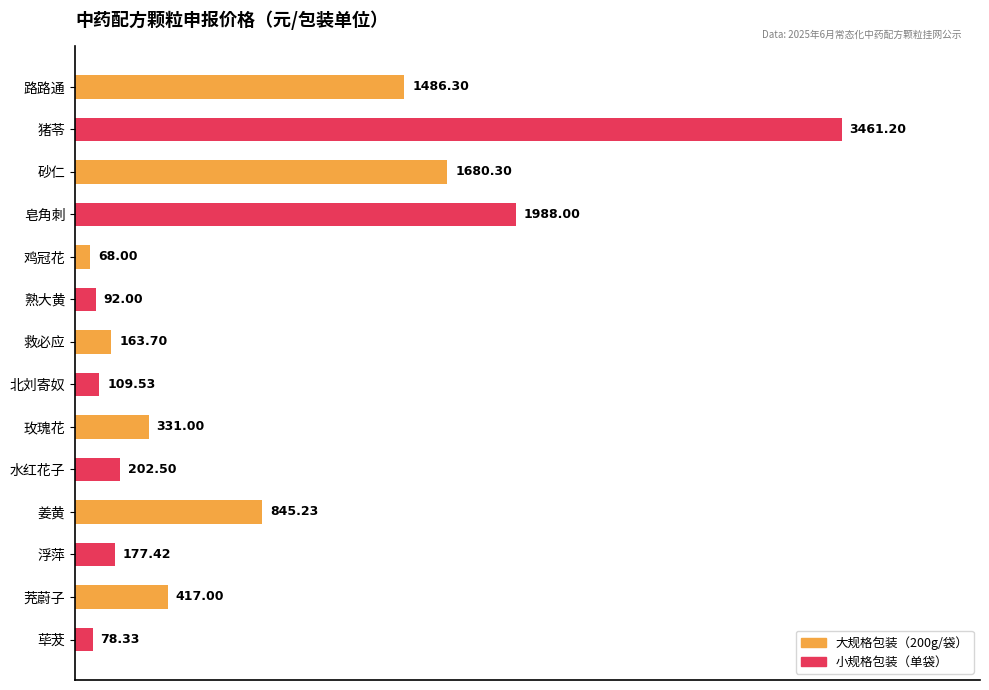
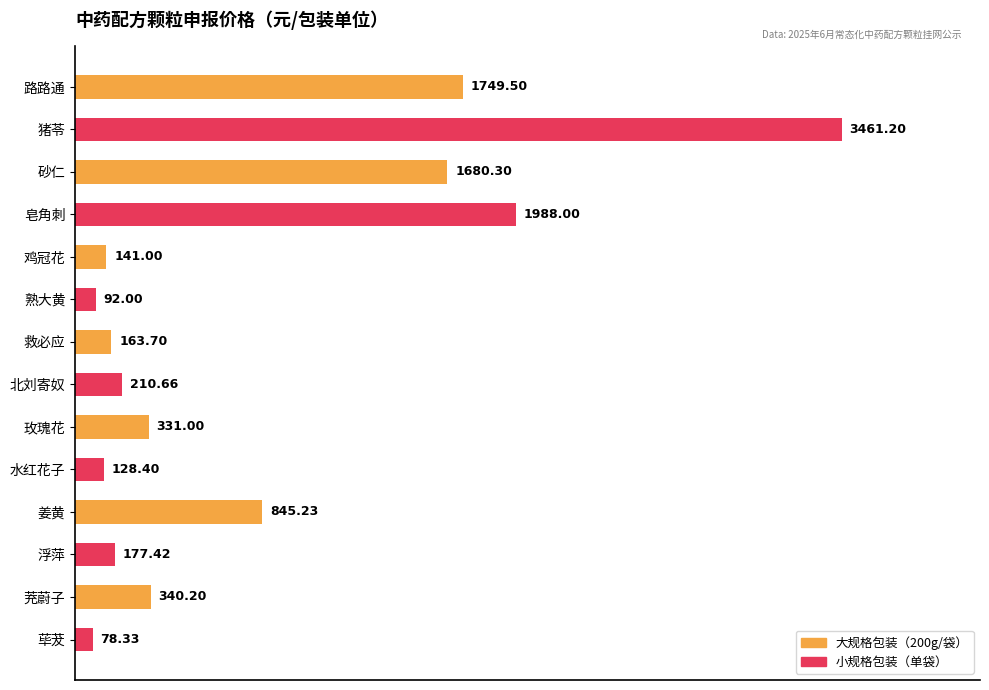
路路通: 1486.30 -> 1749.50
鸡冠花: 68.00 -> 141.00
北刘寄奴: 109.53 -> 210.66
水红花子: 202.50 -> 128.40
茺蔚子: 417.00 -> 340.20
